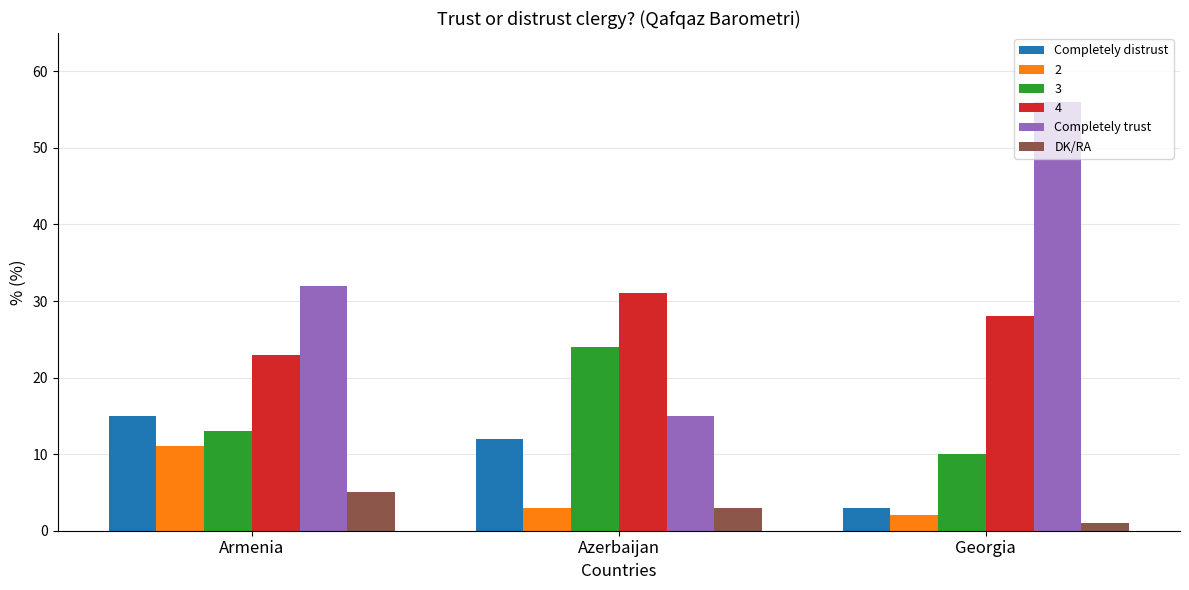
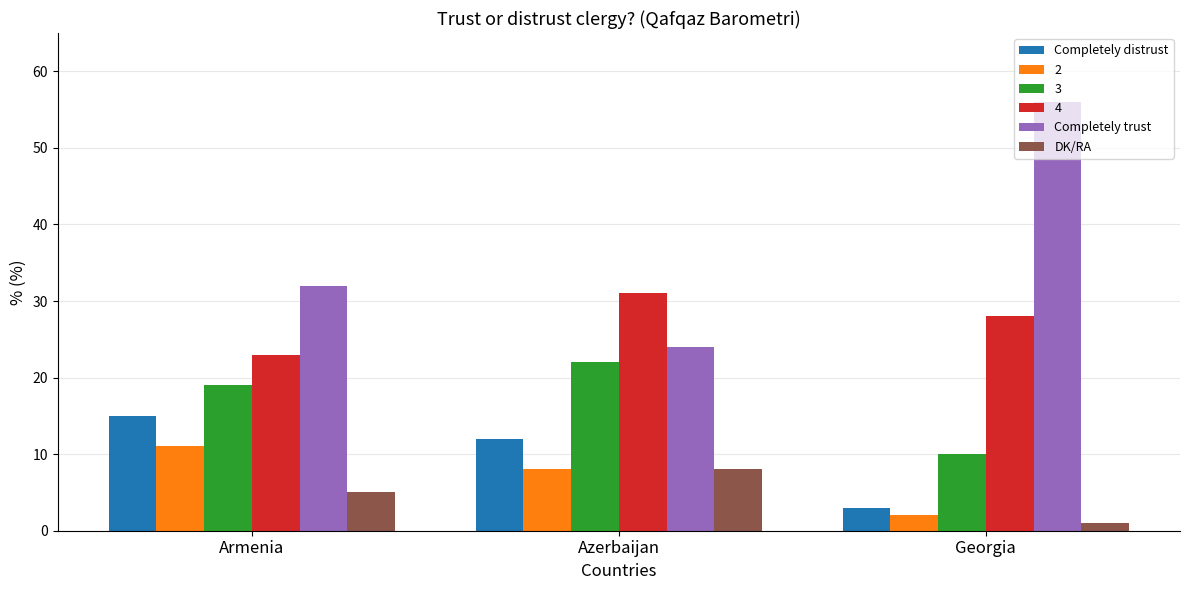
3, Armenia: 13 -> 19
2, Azerbaijan: 3 -> 8
3, Azerbaijan: 24 -> 22
Completely trust, Azerbaijan: 15 -> 24
DK/RA, Azerbaijan: 3 -> 8
